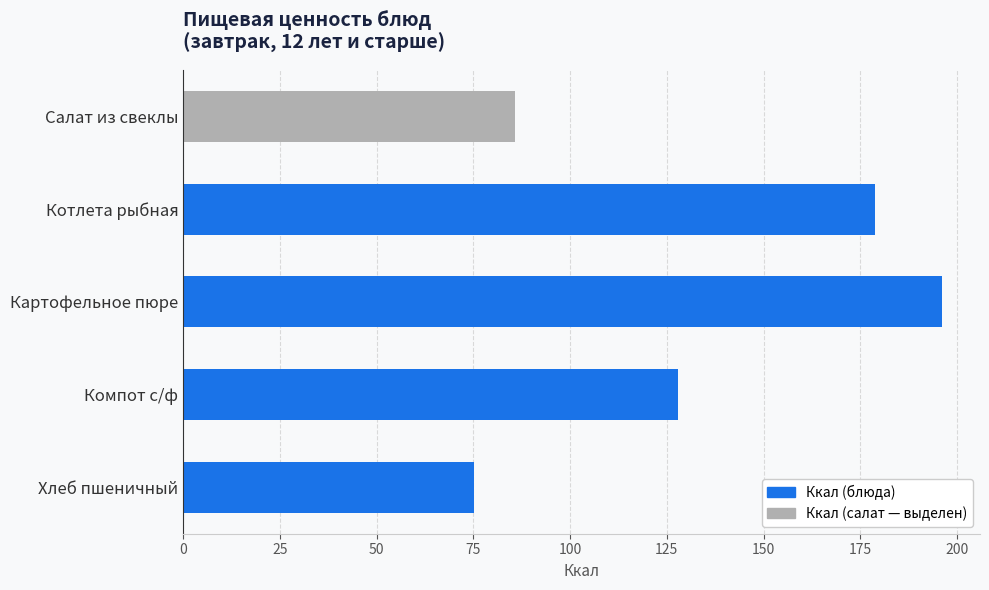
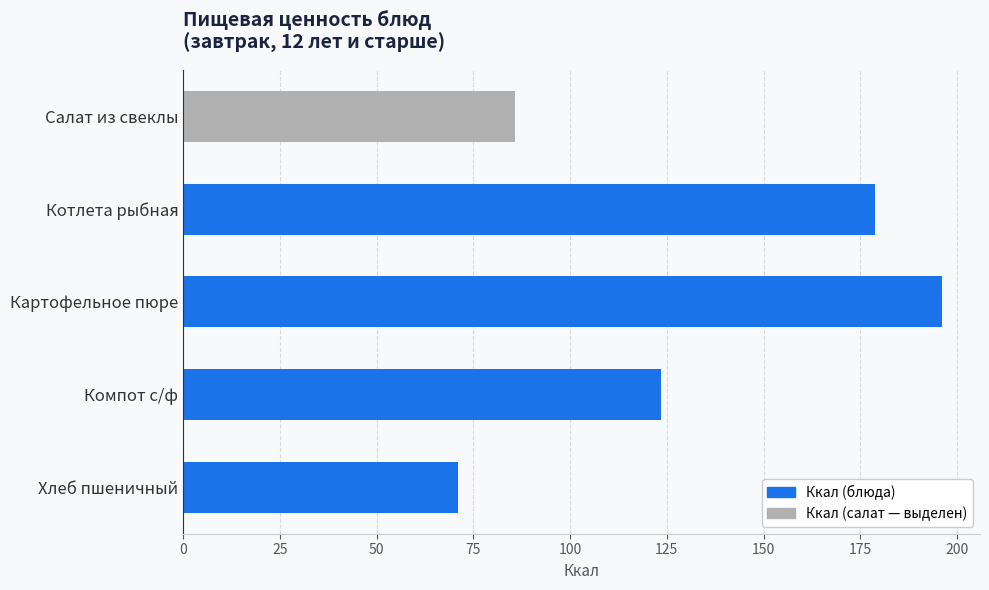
Компот с/ф: 128 -> 124
Хлеб пшеничный: 75 -> 71
